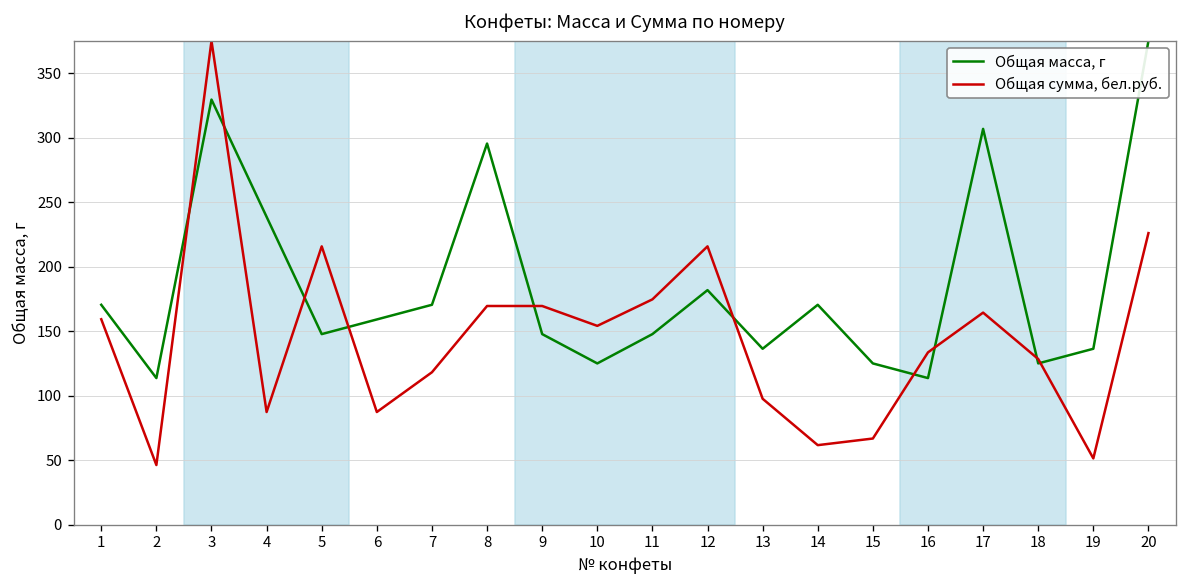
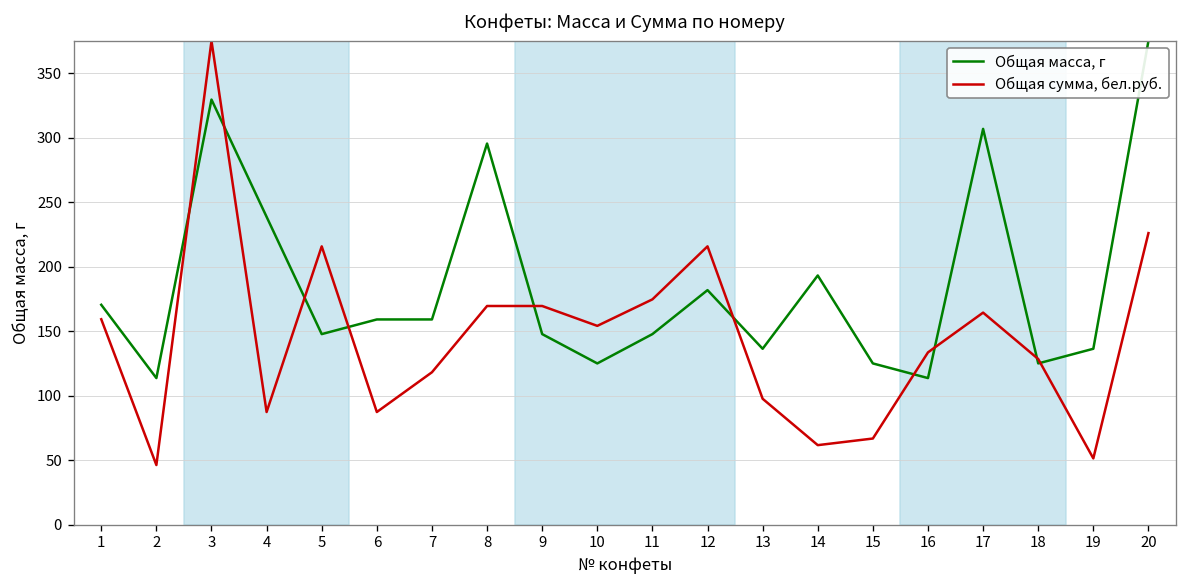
Общая масса, г, 7: 170 -> 159
Общая масса, г, 14: 170 -> 193
